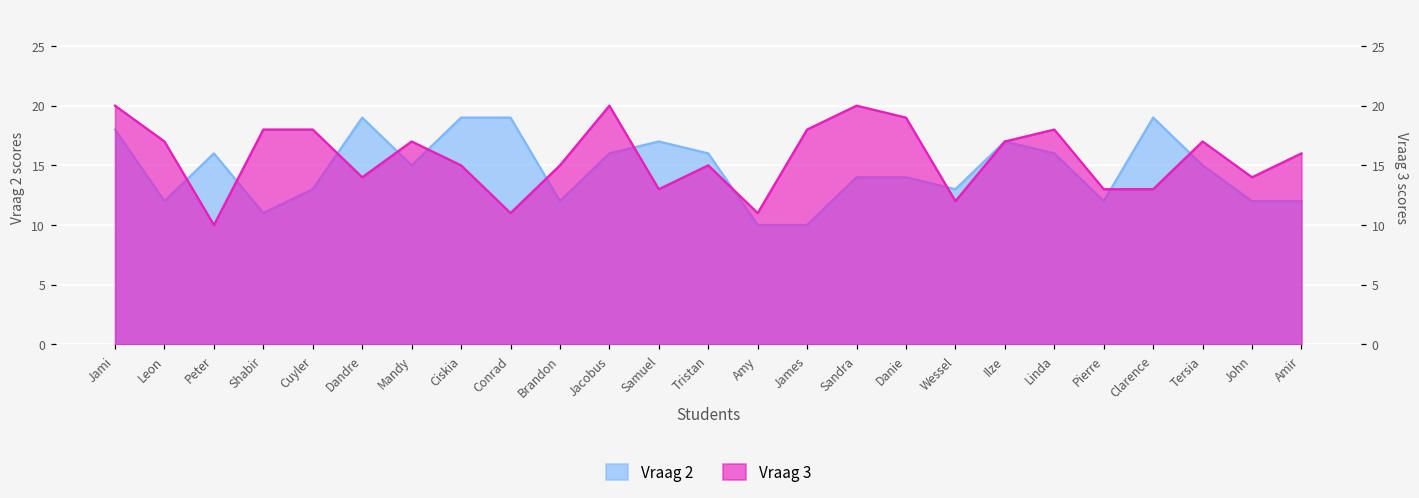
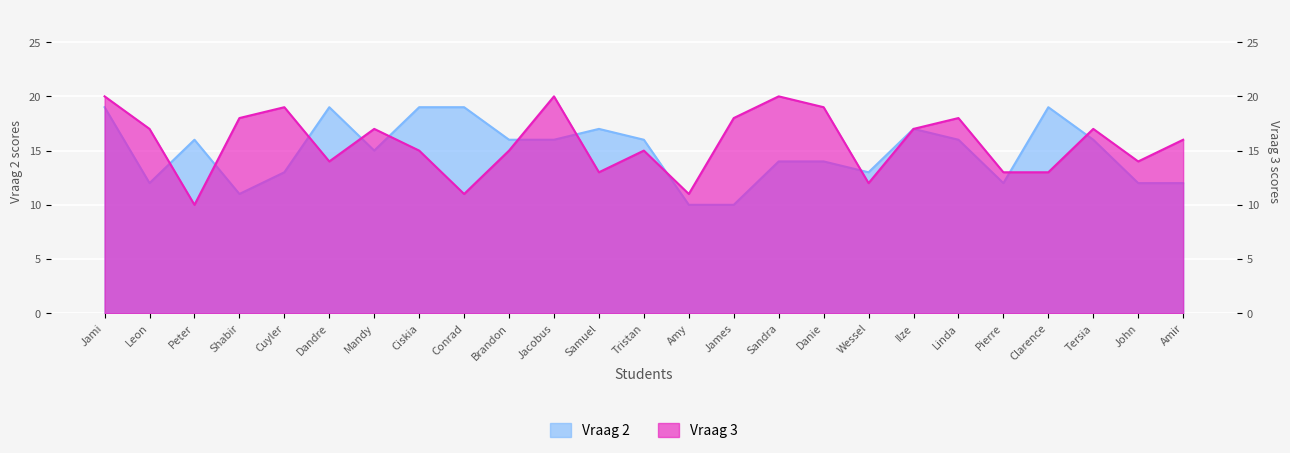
Vraag 2, Jami: 18 -> 19
Vraag 2, Brandon: 12 -> 16
Vraag 2, Tersia: 15 -> 16
Vraag 3, Cuyler: 18 -> 19
